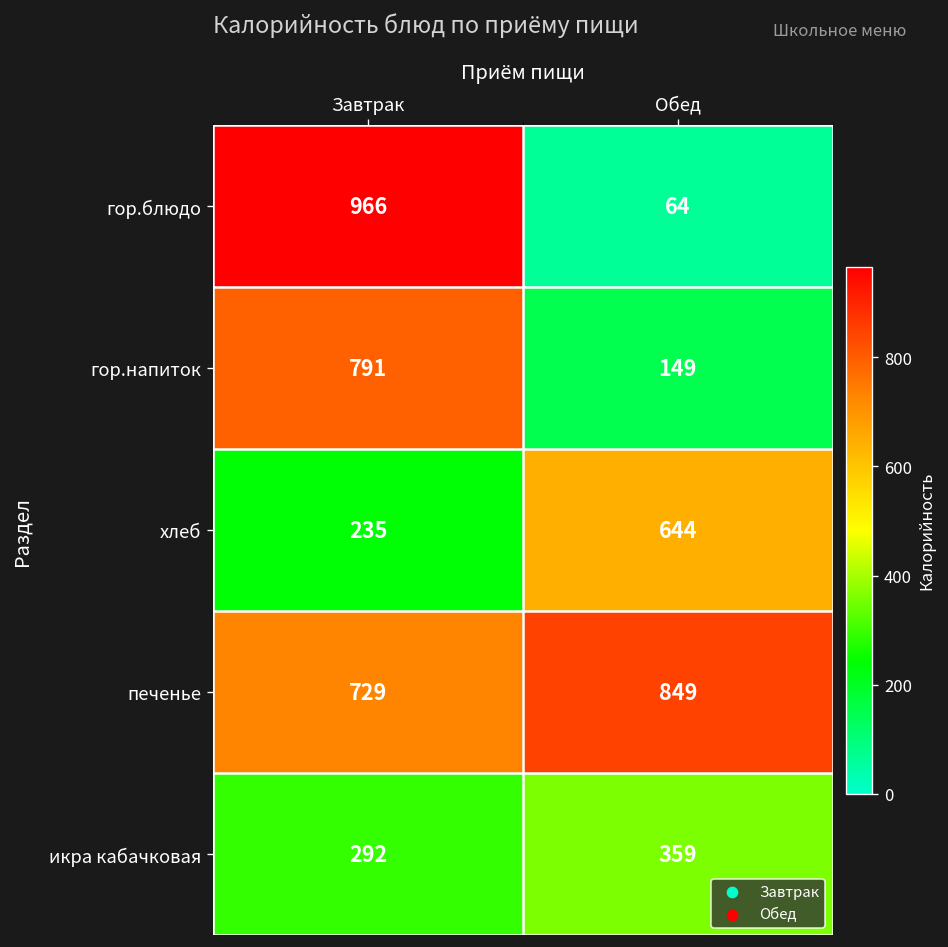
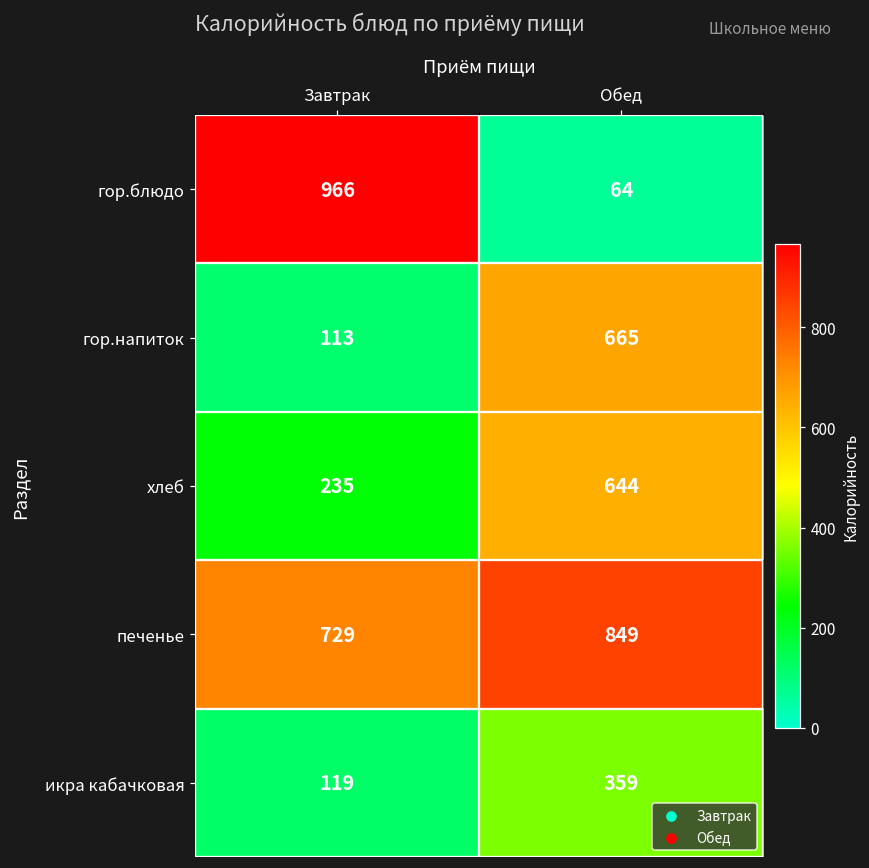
гор.напиток, Завтрак: 791 -> 113
гор.напиток, Обед: 149 -> 665
икра кабачковая, Завтрак: 292 -> 119
